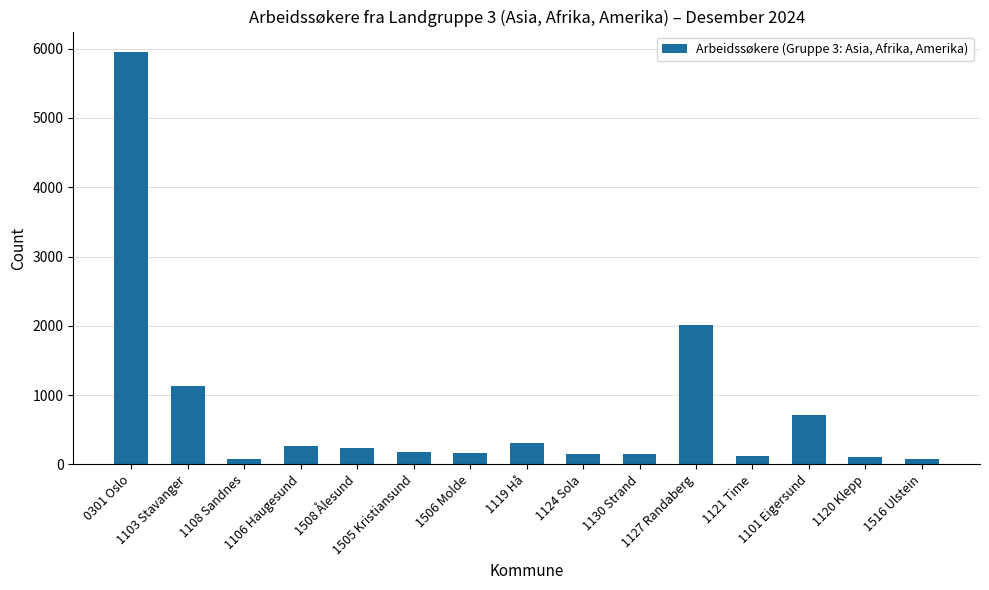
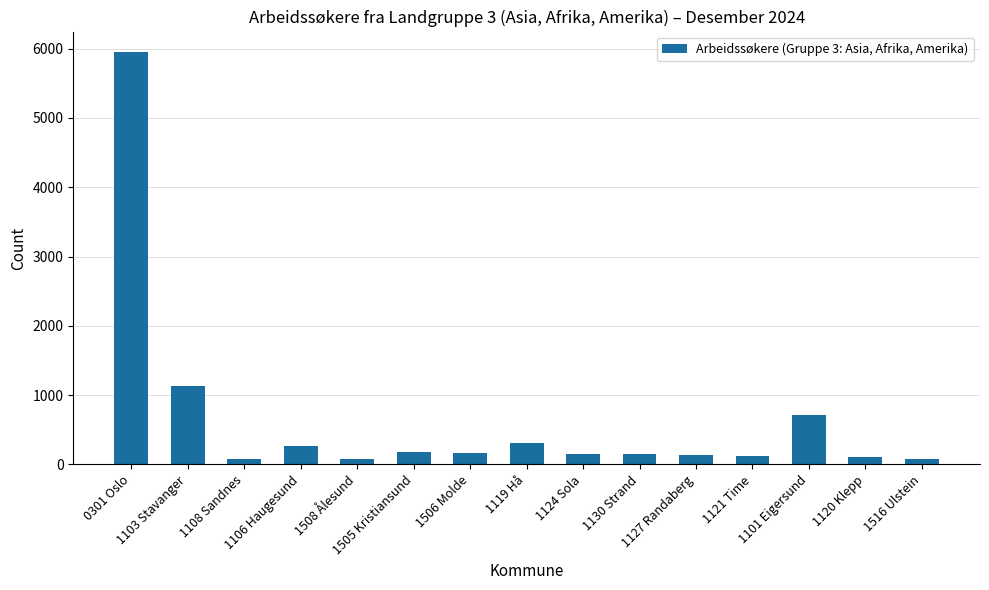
1508 Ålesund: 200 -> 100
1127 Randaberg: 2000 -> 100
